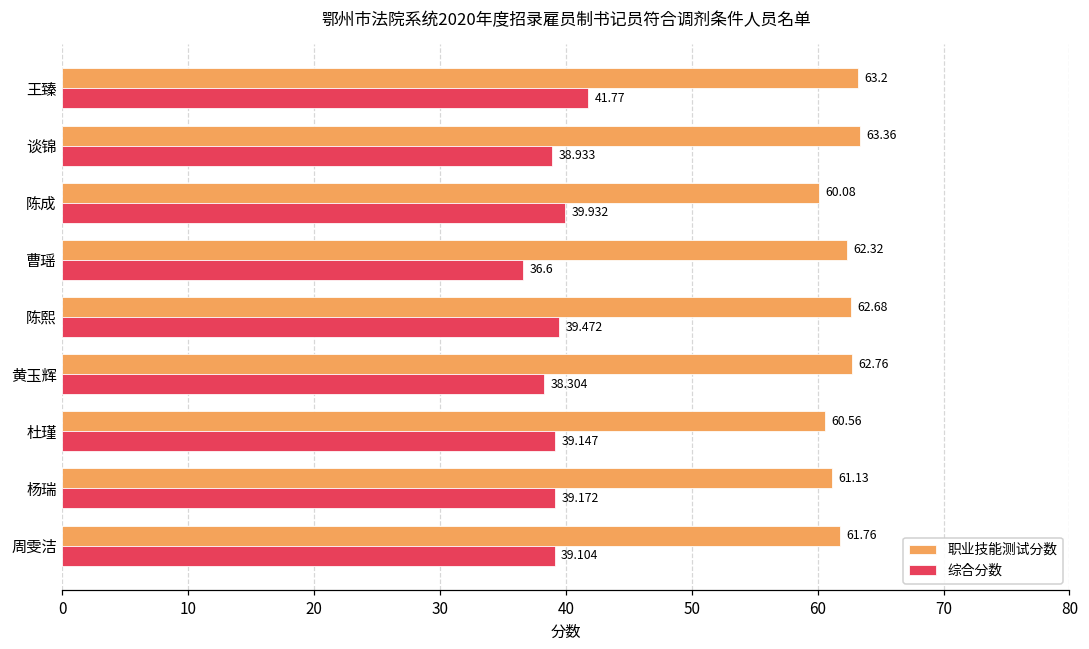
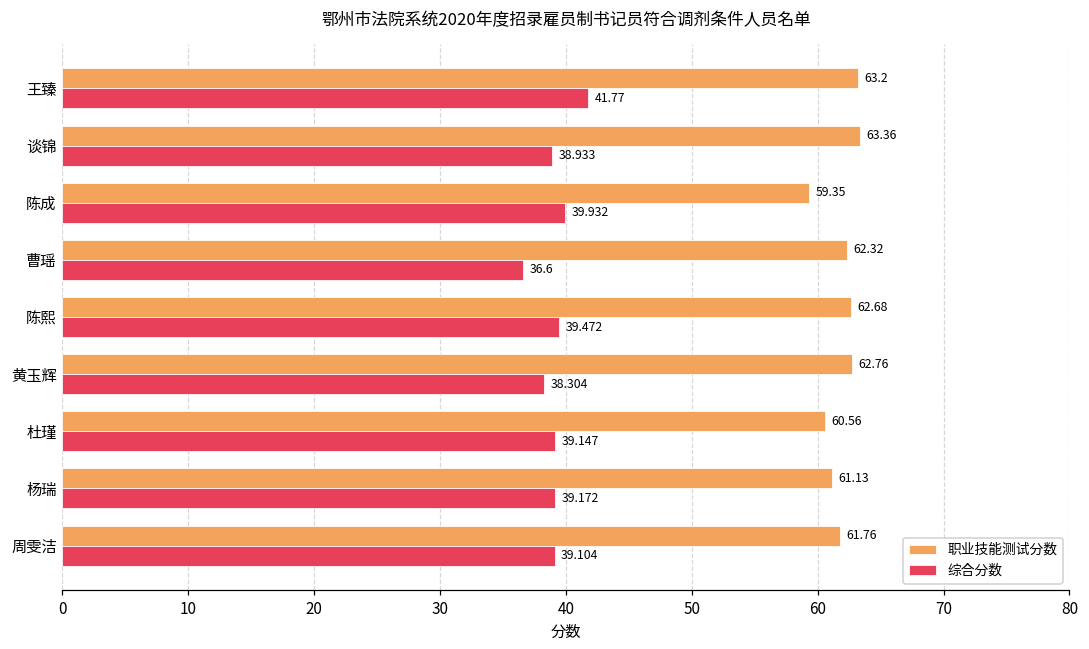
职业技能测试分数, 陈成: 60.08 -> 59.35
